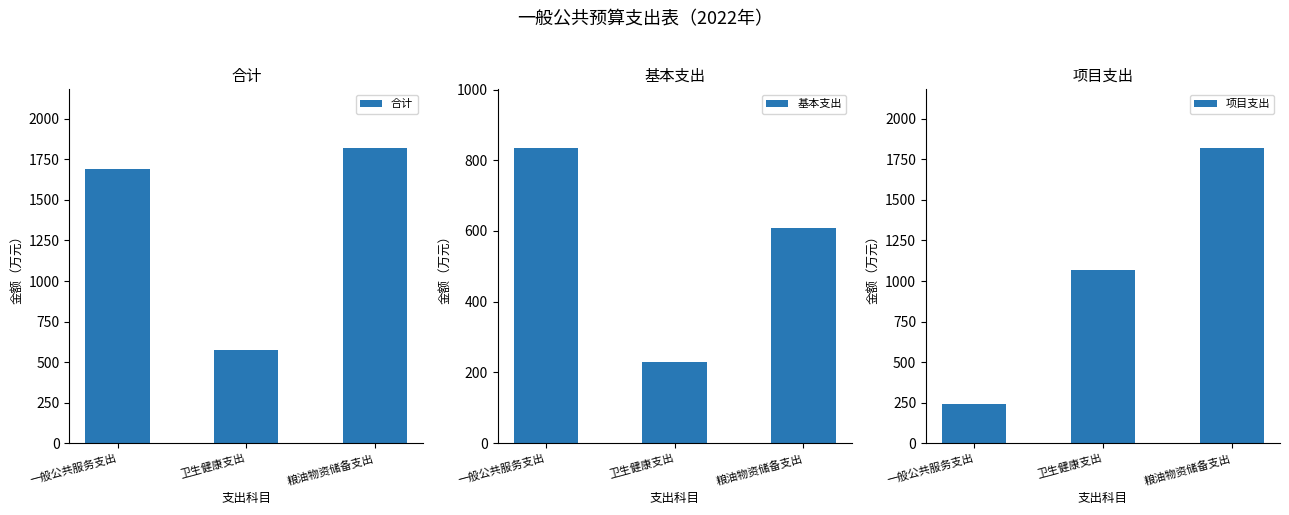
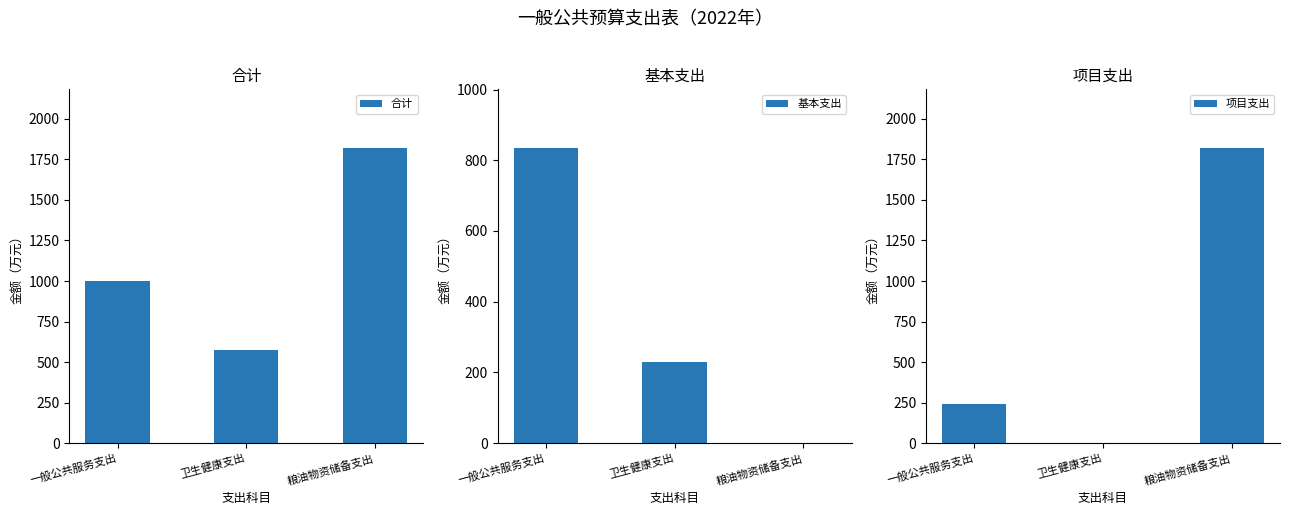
合计, 一般公共服务支出: 1690 -> 1000
基本支出, 粮油物资储备支出: 610 -> 0
项目支出, 卫生健康支出: 1070 -> 0
